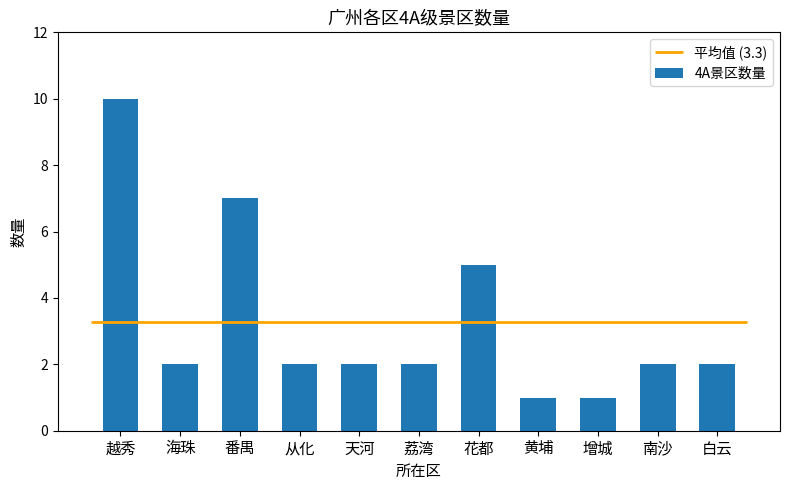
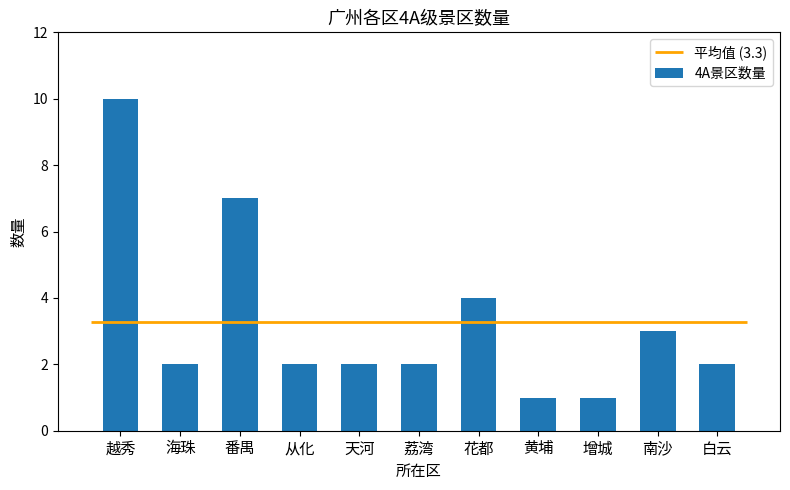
花都: 5 -> 4
南沙: 2 -> 3
